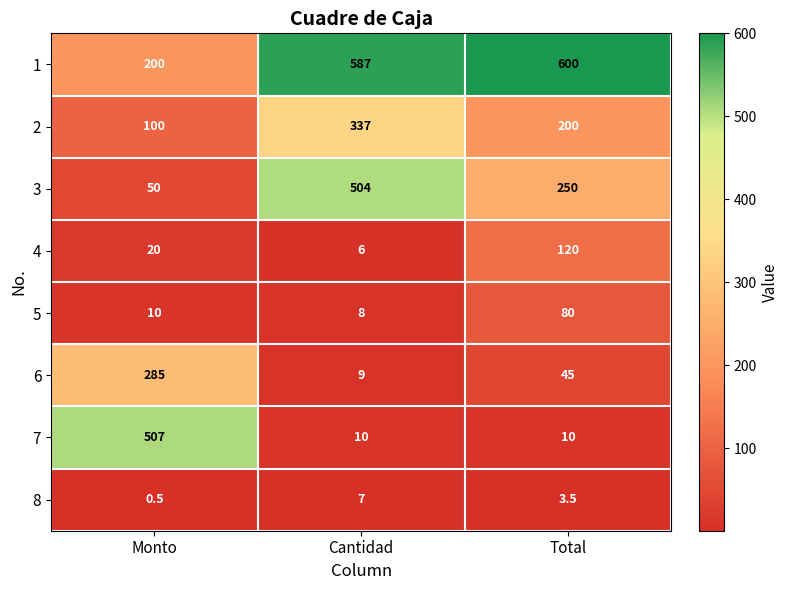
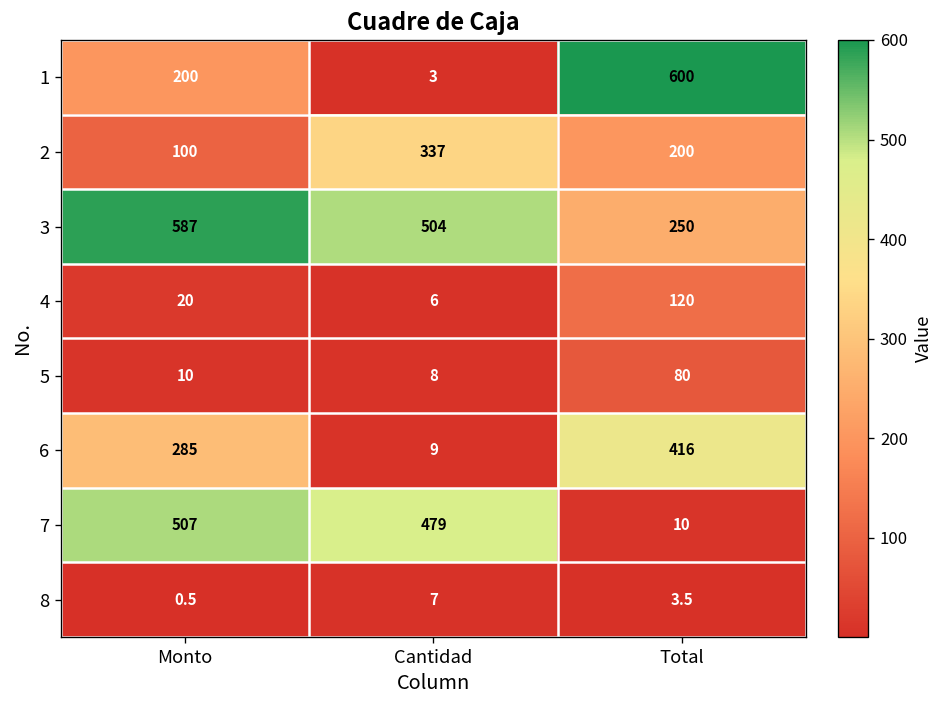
1, Cantidad: 587 -> 3
3, Monto: 50 -> 587
6, Total: 45 -> 416
7, Cantidad: 10 -> 479
